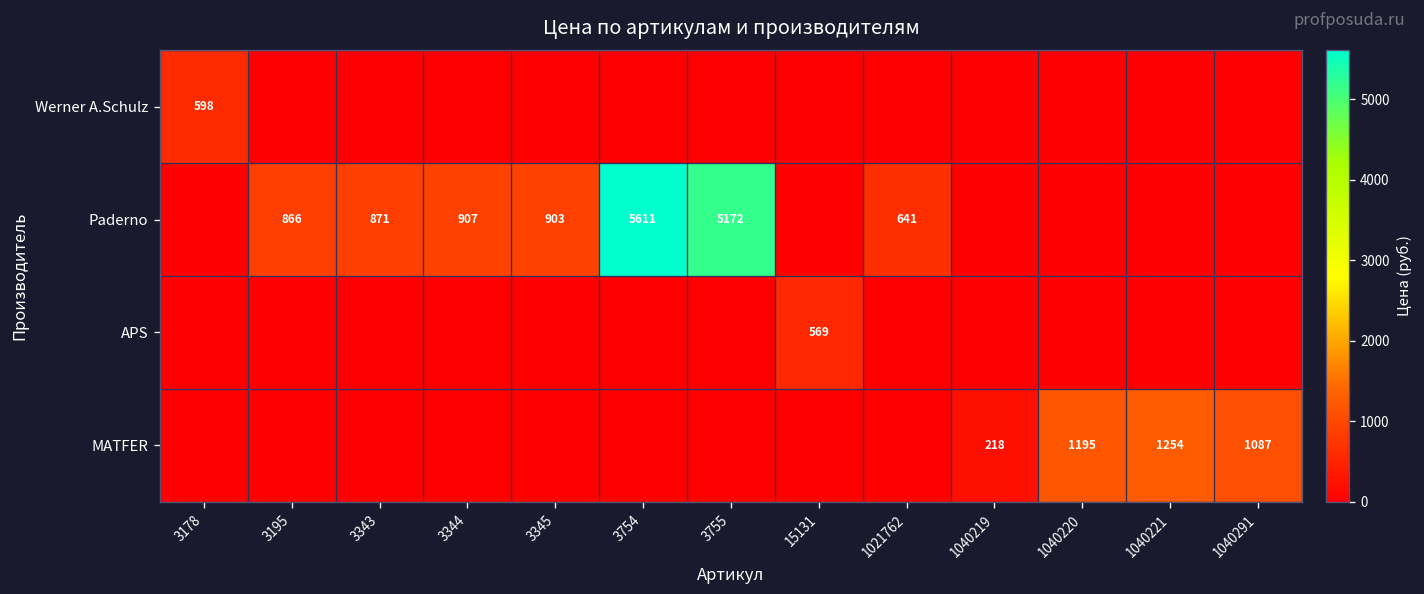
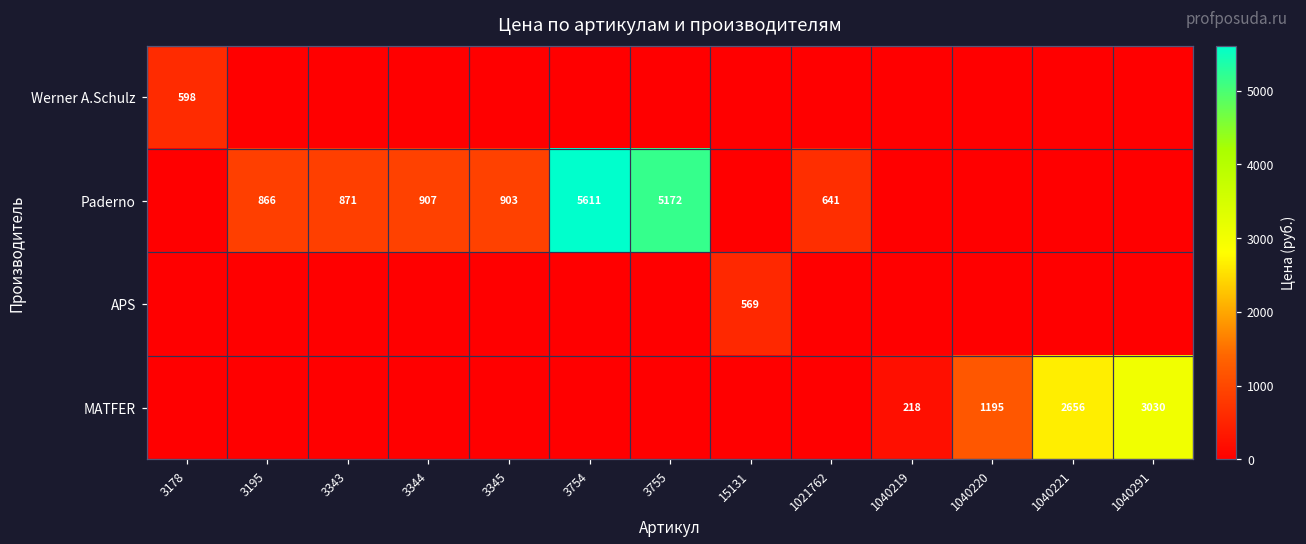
MATFER, 1040221: 1254 -> 2656
MATFER, 1040291: 1087 -> 3030
